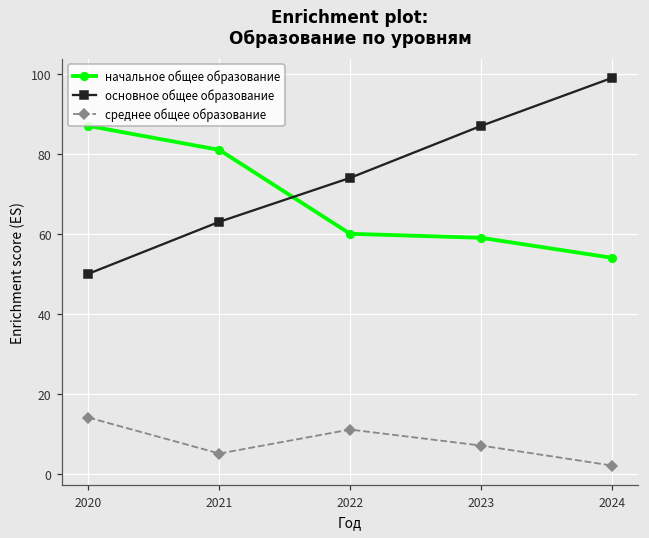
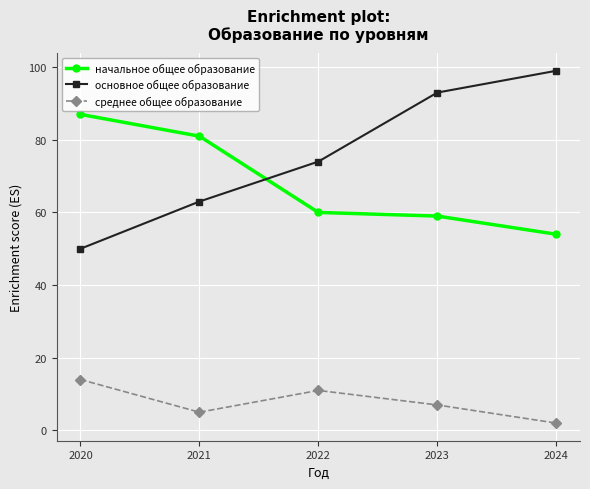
основное общее образование, 2023: 87 -> 93
